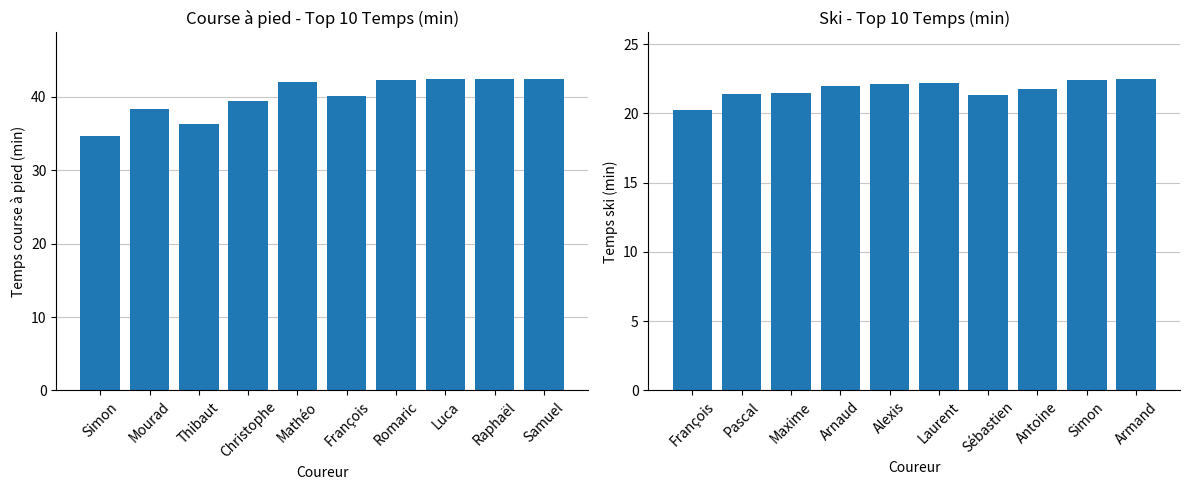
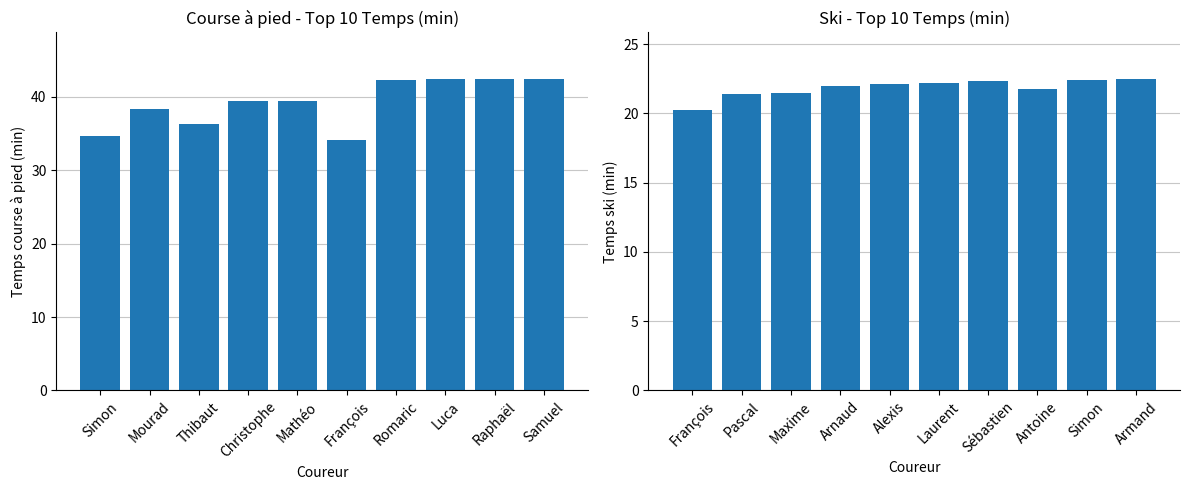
Course à pied - Top 10 Temps (min), Mathéo: 42 -> 39
Course à pied - Top 10 Temps (min), François: 40 -> 34
Ski - Top 10 Temps (min), Sébastien: 21.3 -> 22.3
